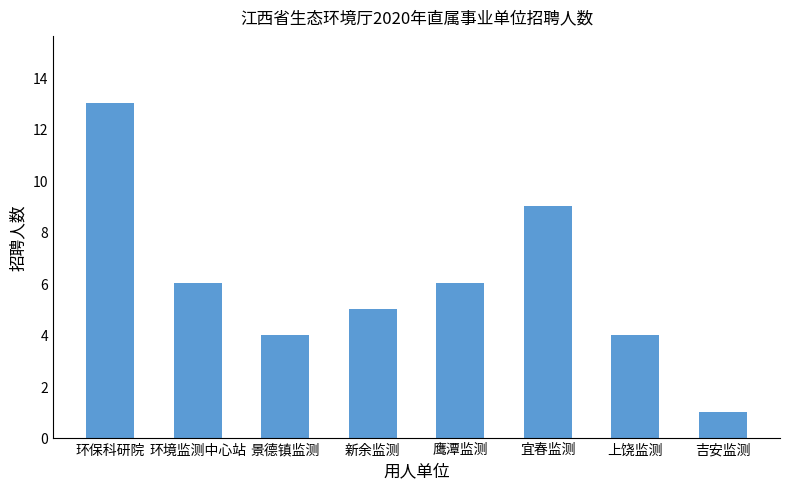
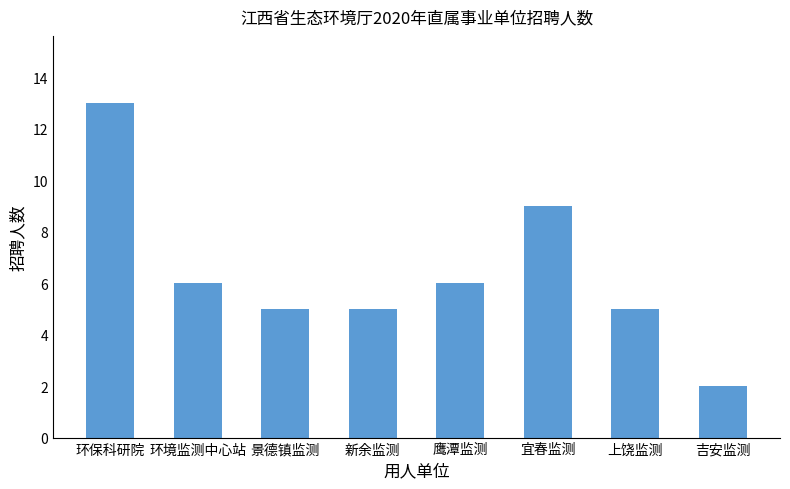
景德镇监测: 4 -> 5
上饶监测: 4 -> 5
吉安监测: 1 -> 2
